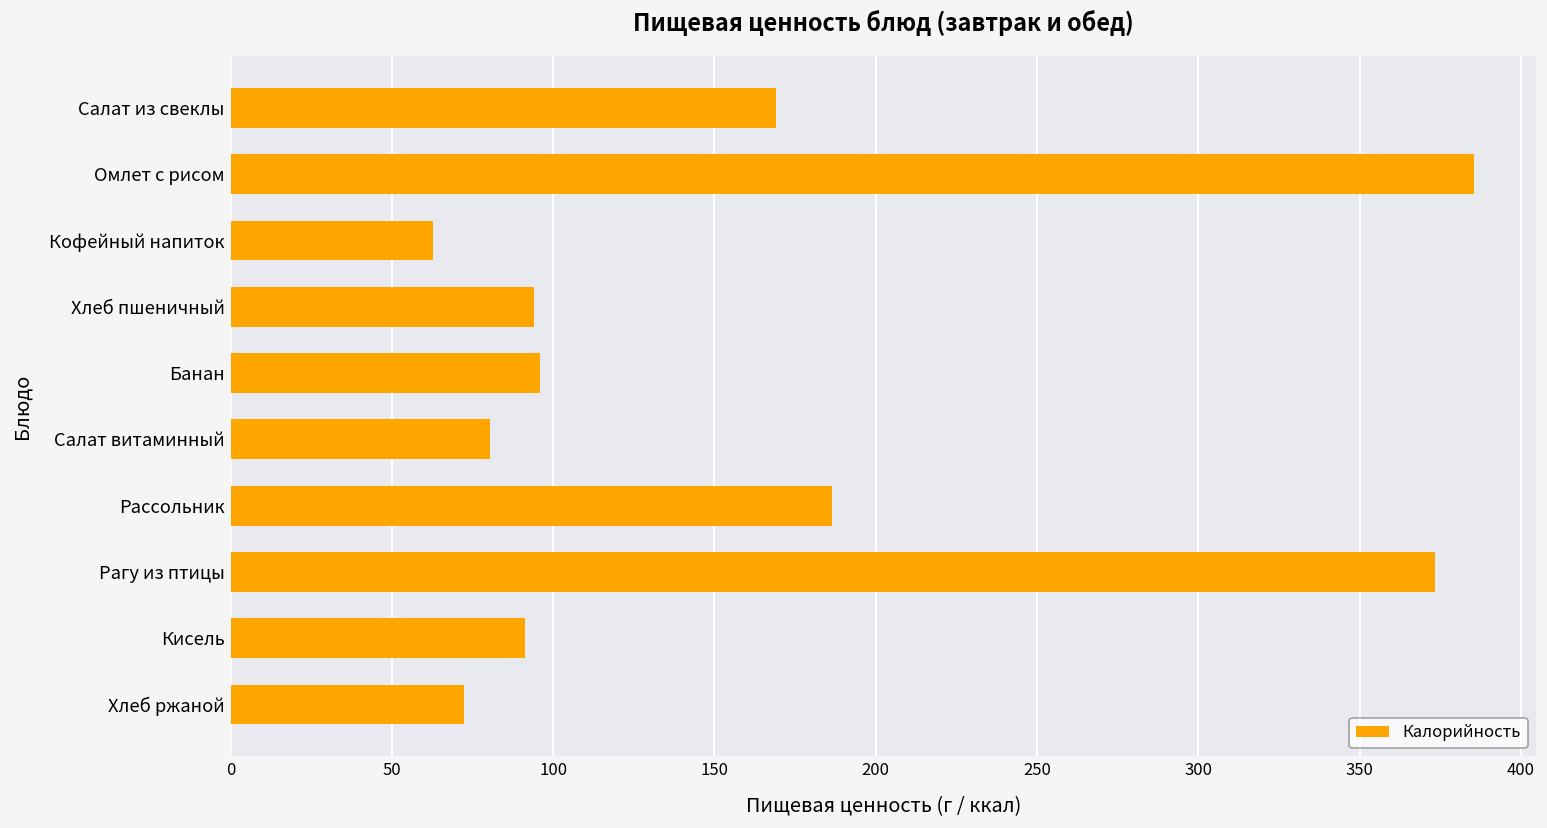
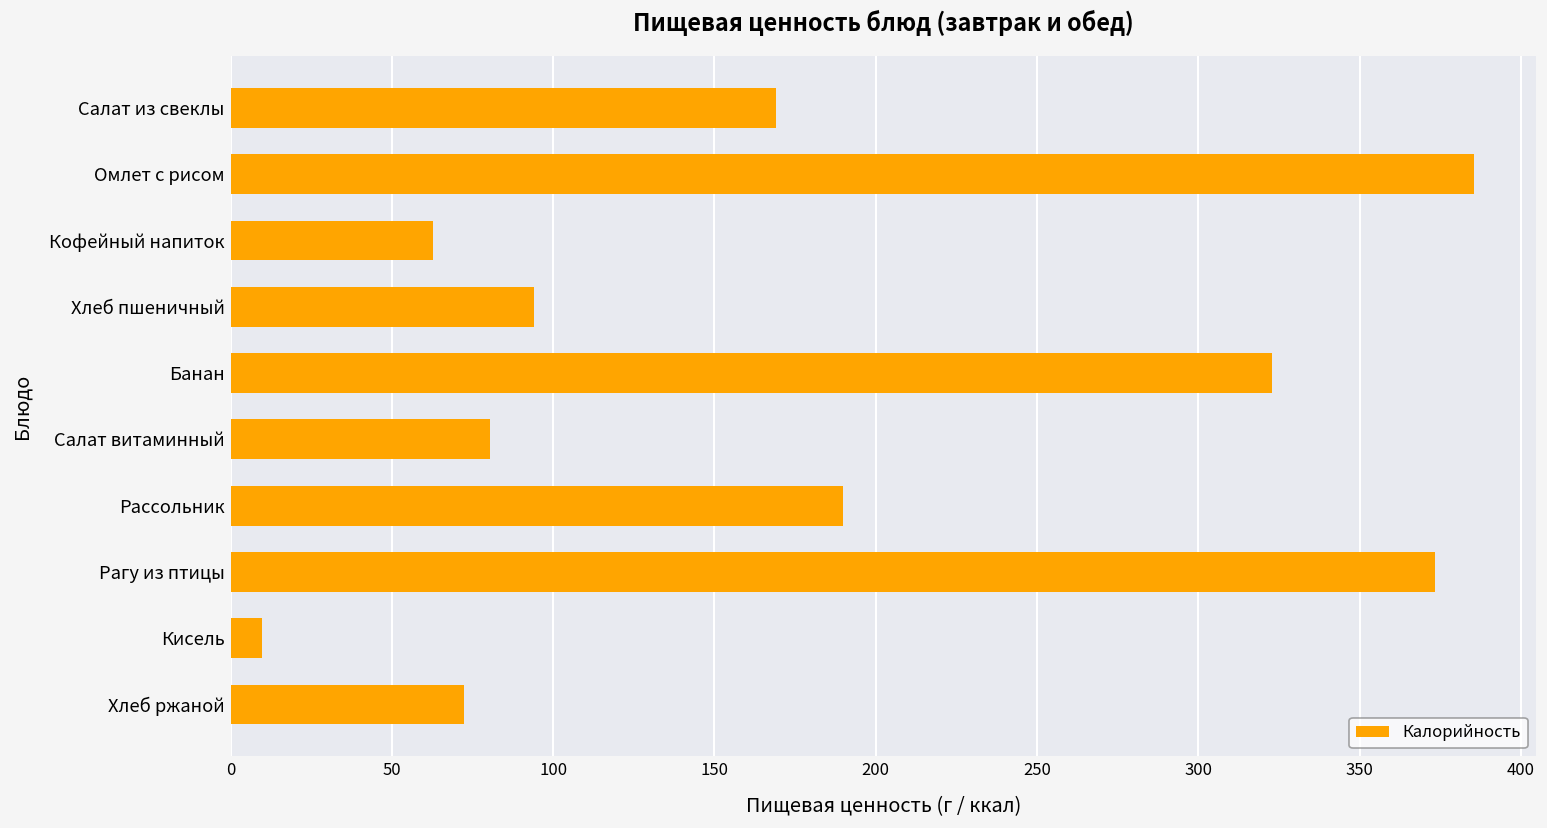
Банан: 96 -> 323
Рассольник: 186 -> 190
Кисель: 91 -> 10
